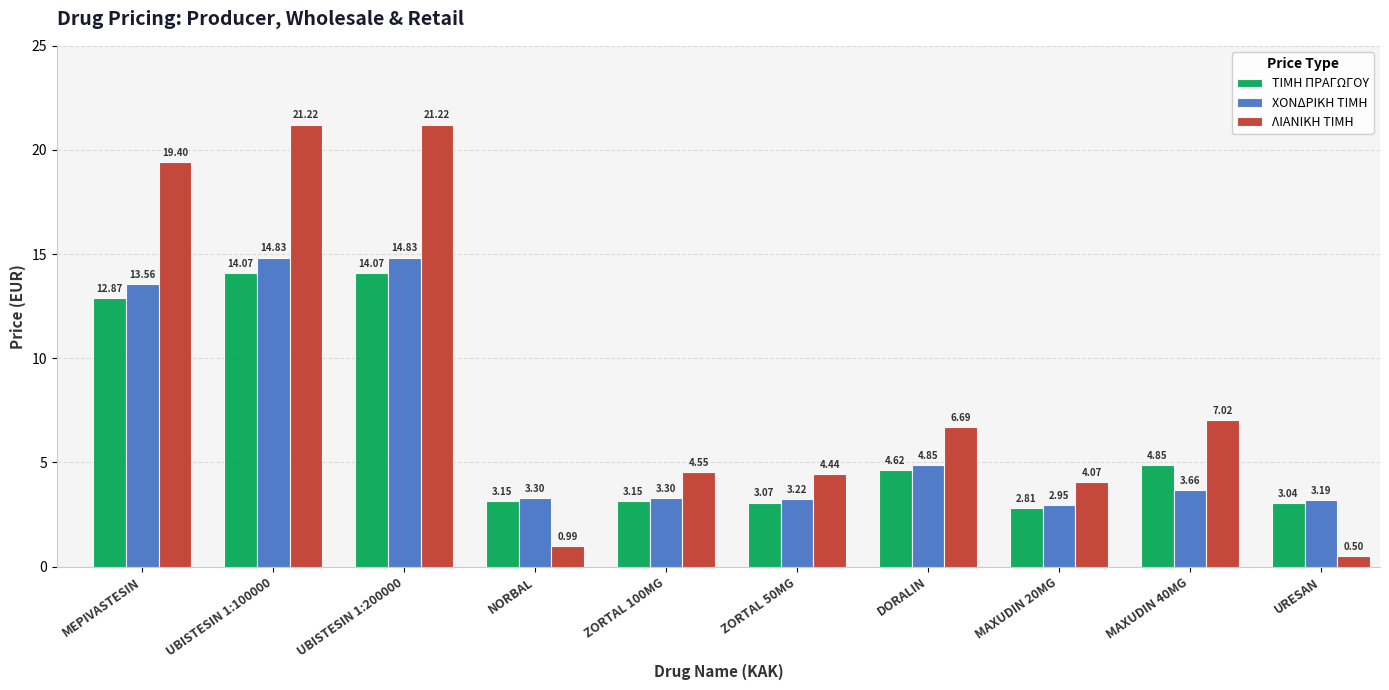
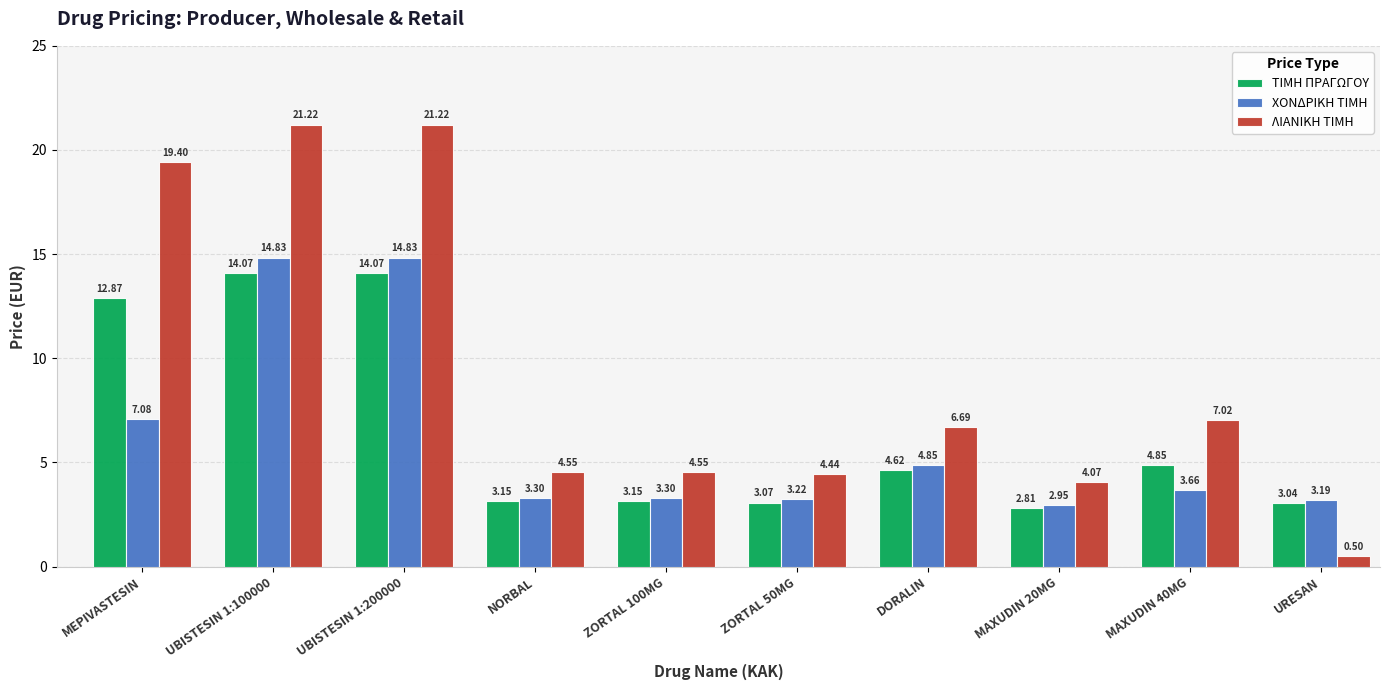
ΧΟΝΔΡΙΚΗ ΤΙΜΗ, MEPIVASTESIN: 13.56 -> 7.08
ΛΙΑΝΙΚΗ ΤΙΜΗ, NORBAL: 0.99 -> 4.55
